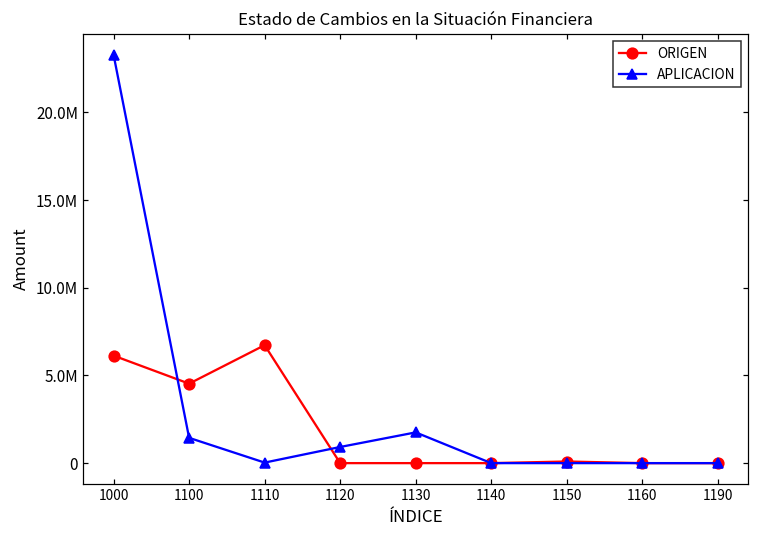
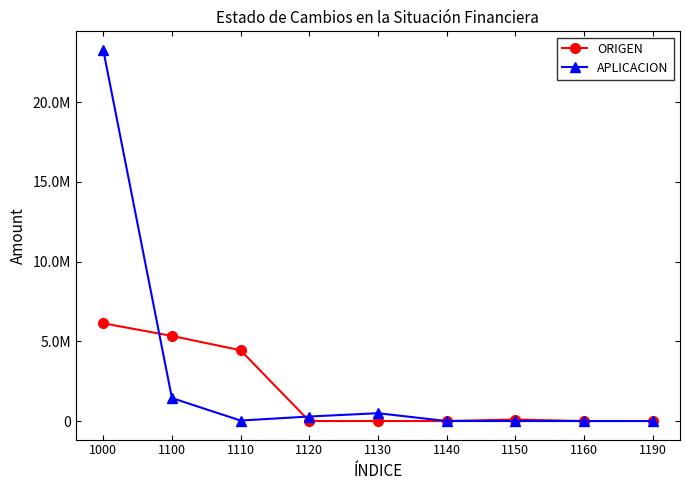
ORIGEN, 1100: 4500000 -> 5300000
ORIGEN, 1110: 6700000 -> 4400000
APLICACION, 1120: 900000 -> 300000
APLICACION, 1130: 1800000 -> 500000
